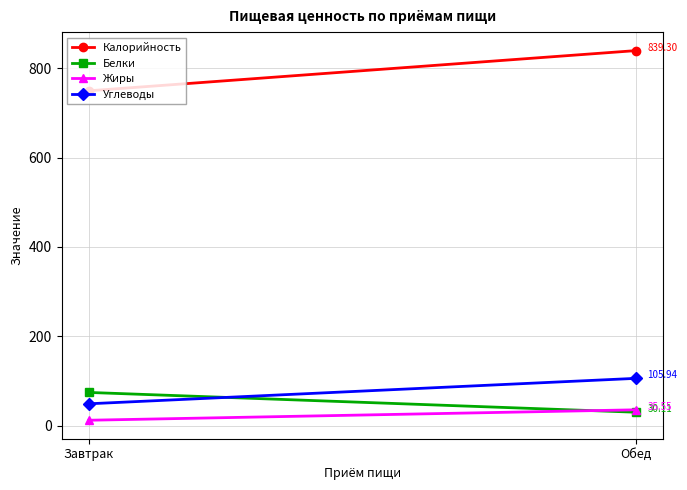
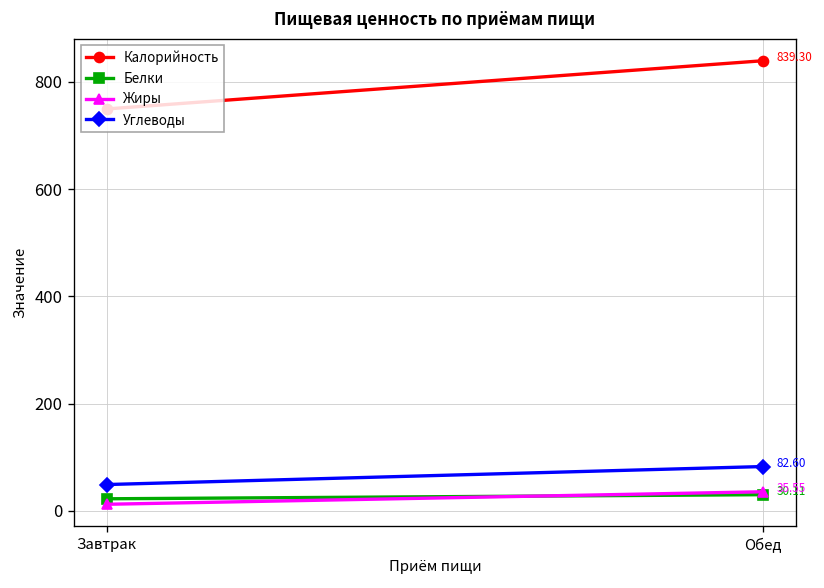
Белки, Завтрак: 70 -> 20
Углеводы, Обед: 105.94 -> 82.60
